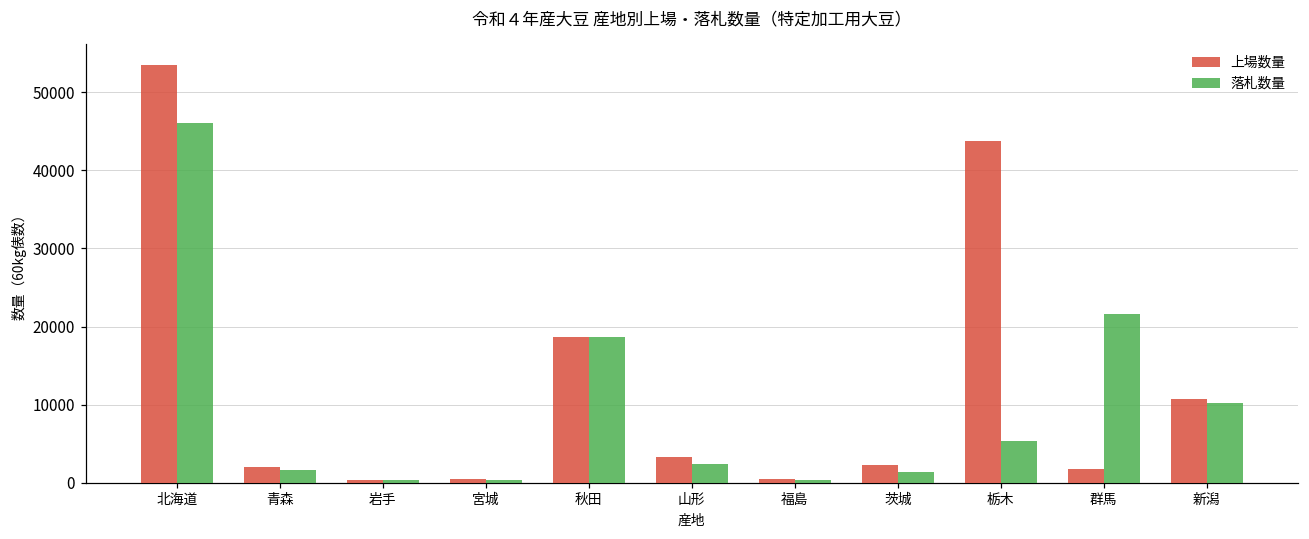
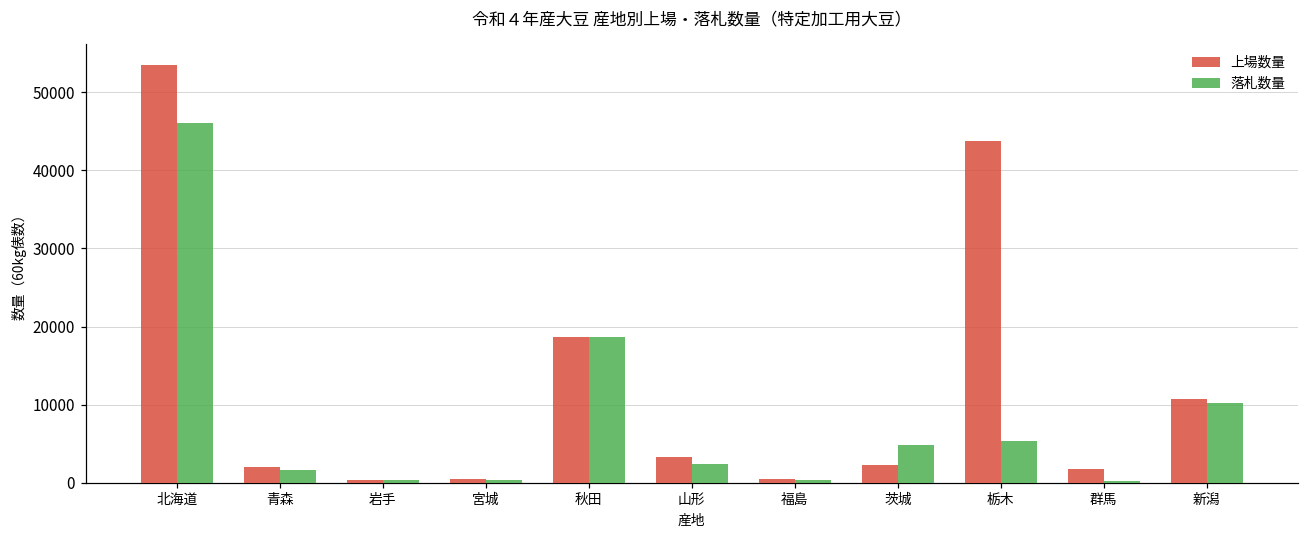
落札数量, 茨城: 1000 -> 5000
落札数量, 群馬: 22000 -> 0
